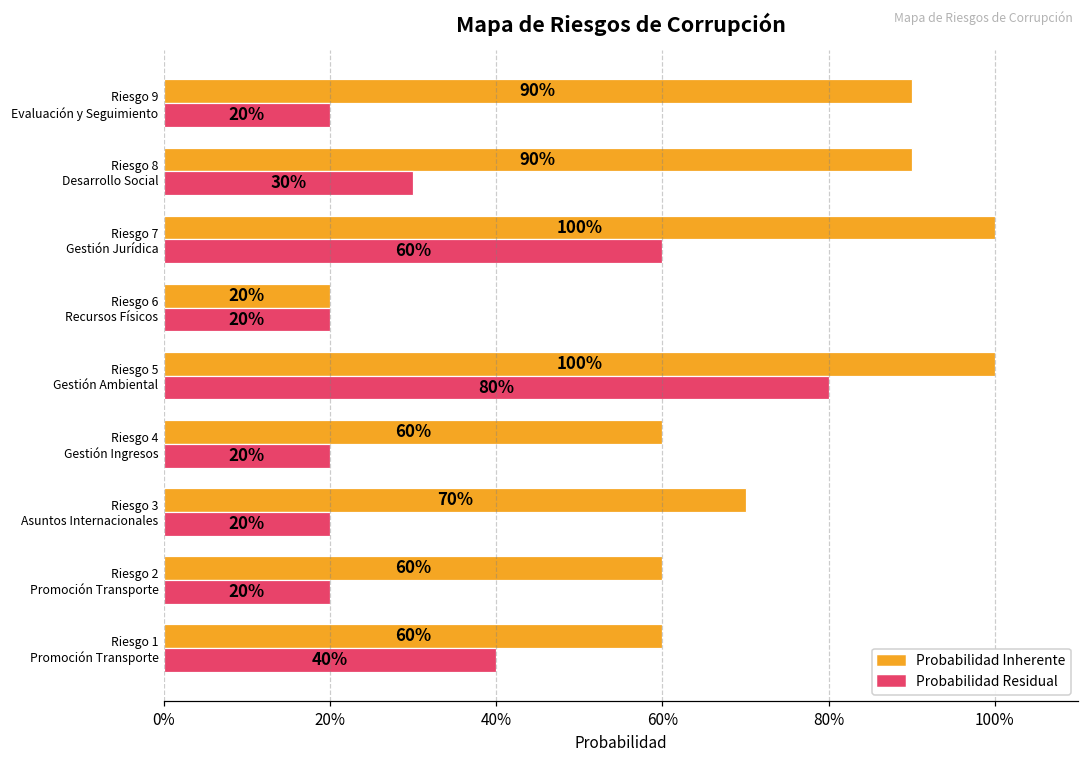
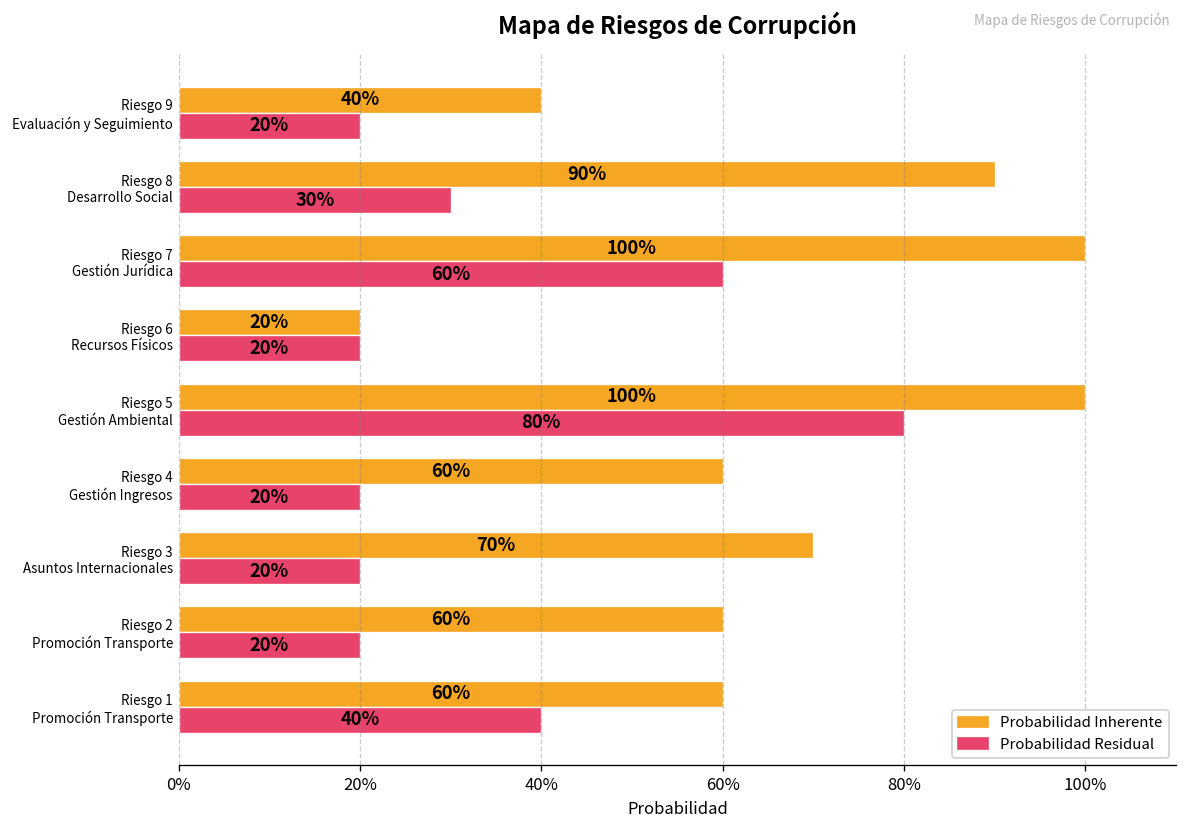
Probabilidad Inherente, Riesgo 9 Evaluación y Seguimiento: 90% -> 40%
